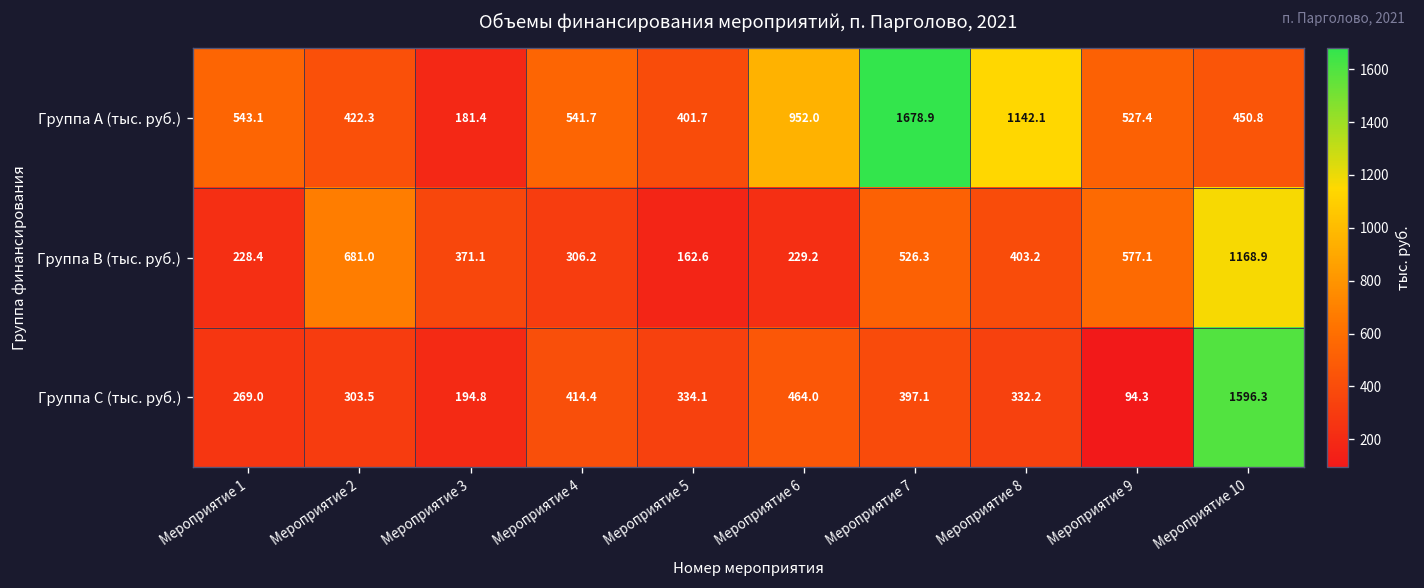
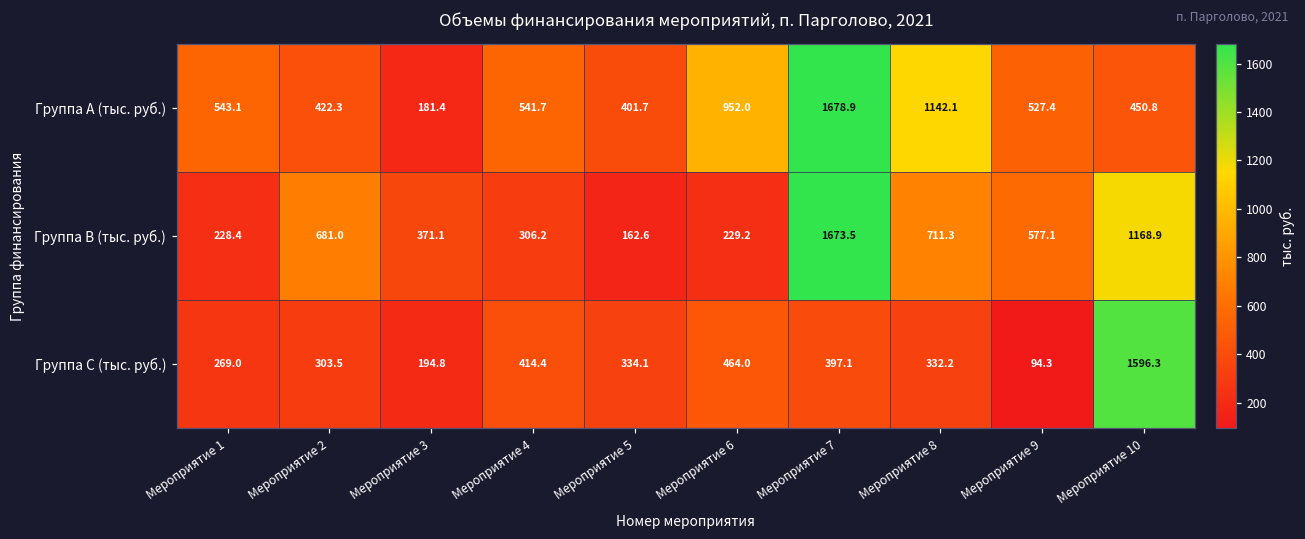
Группа B (тыс. руб.), Мероприятие 7: 526.3 -> 1673.5
Группа B (тыс. руб.), Мероприятие 8: 403.2 -> 711.3
